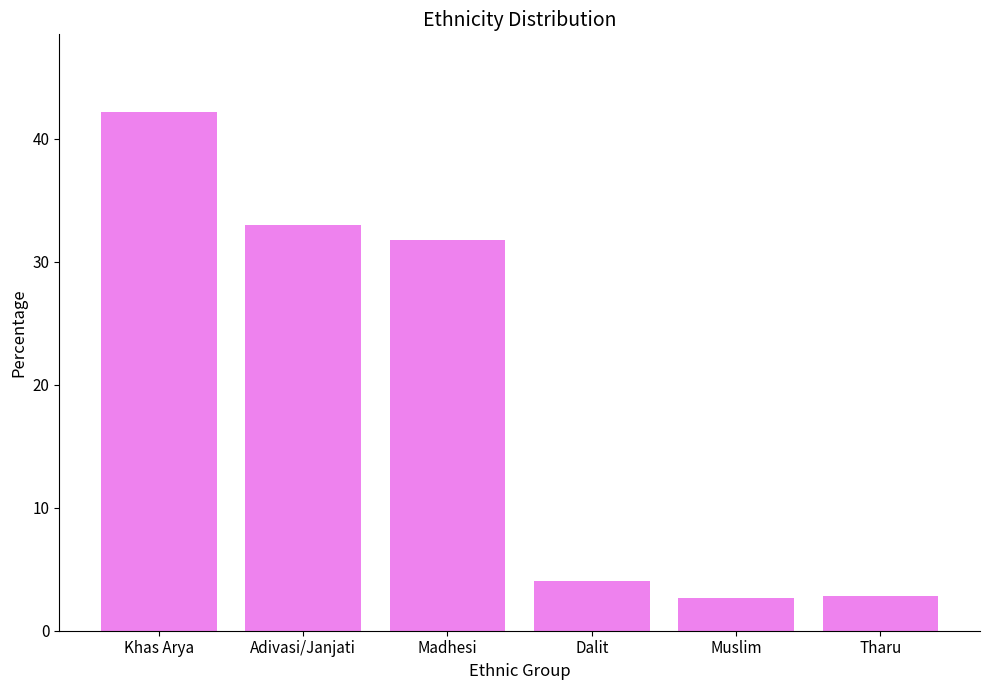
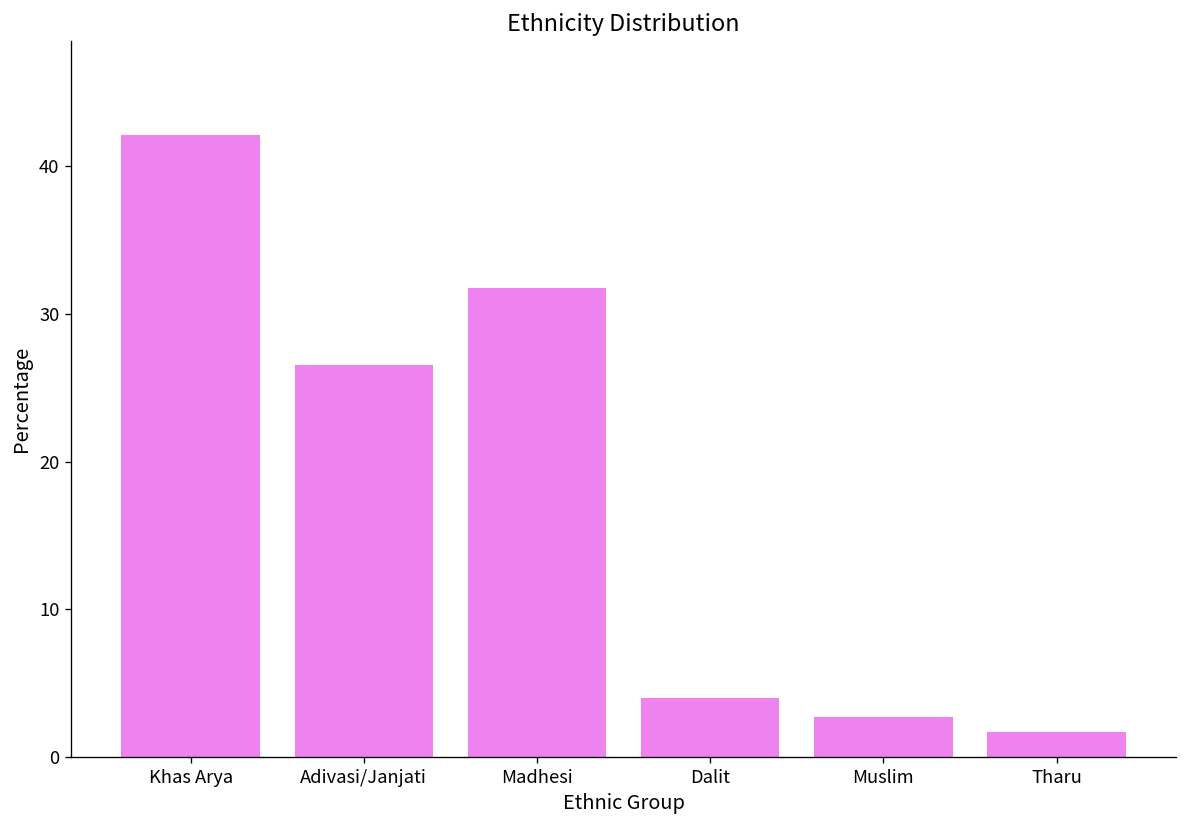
Adivasi/Janjati: 33.0 -> 26.6
Tharu: 2.9 -> 1.7
